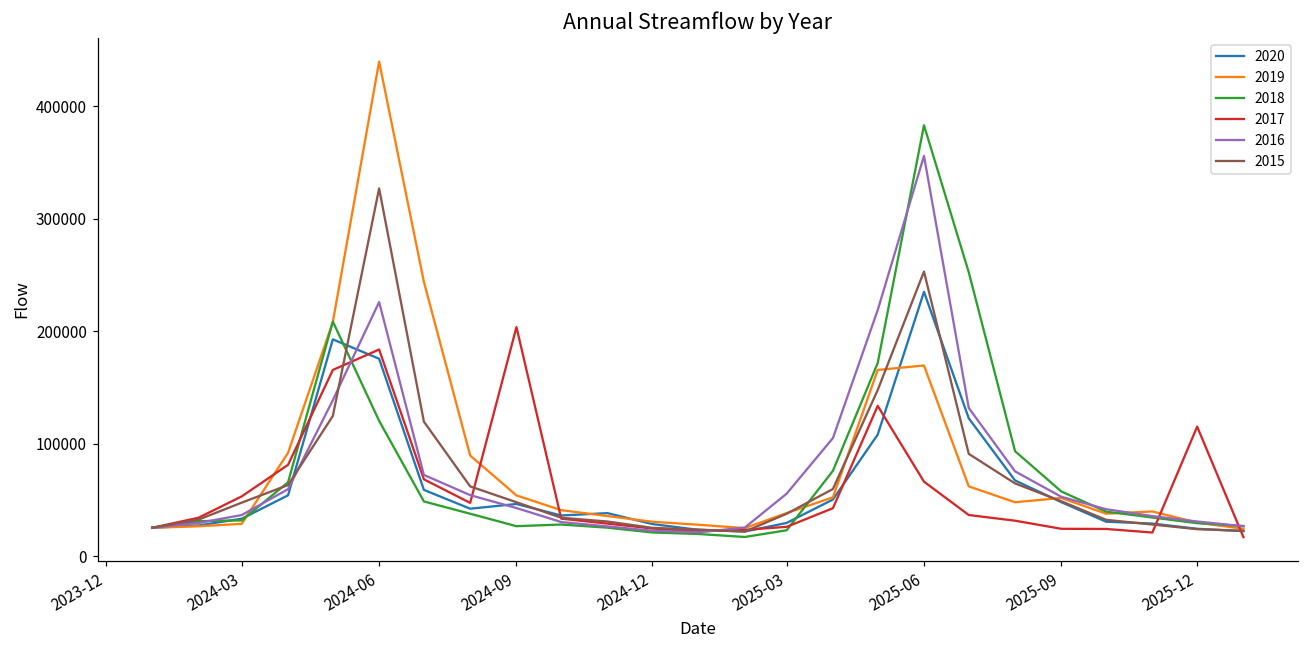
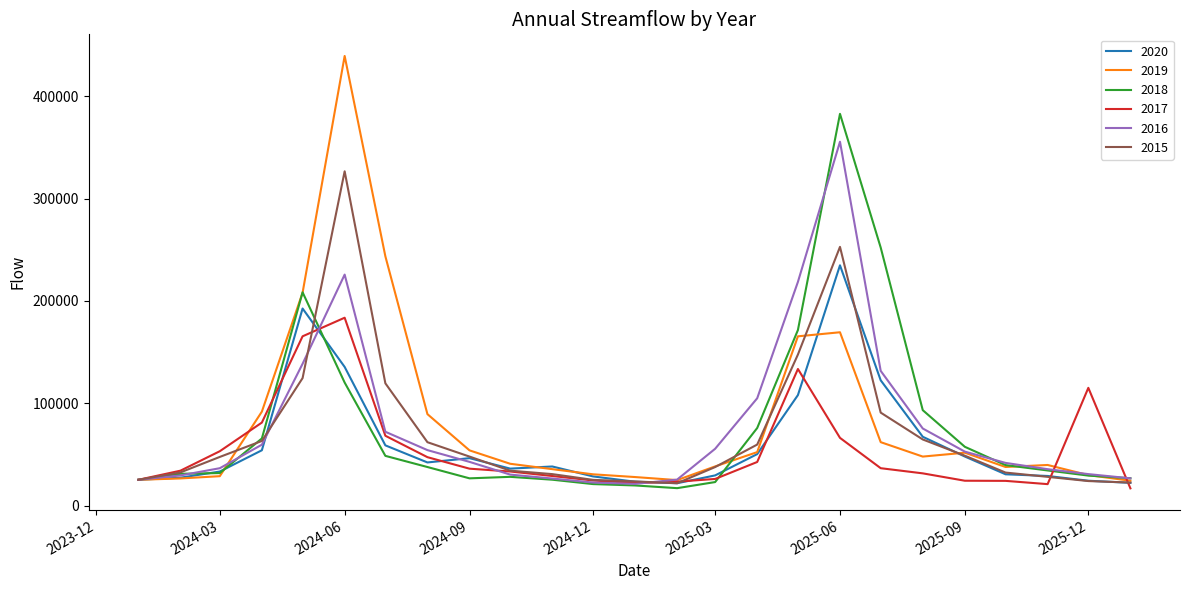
2020, 2024-06: 175000 -> 136000
2017, 2024-09: 204000 -> 36000
